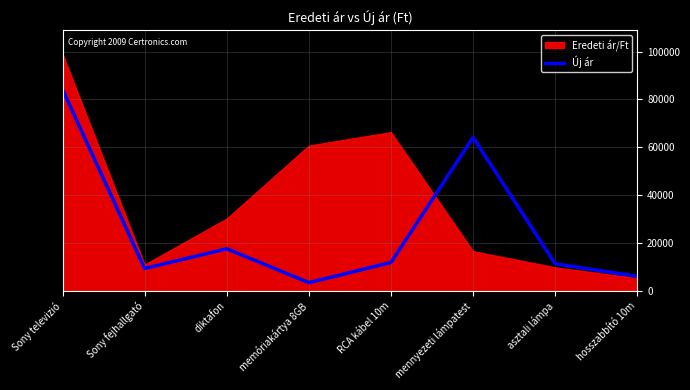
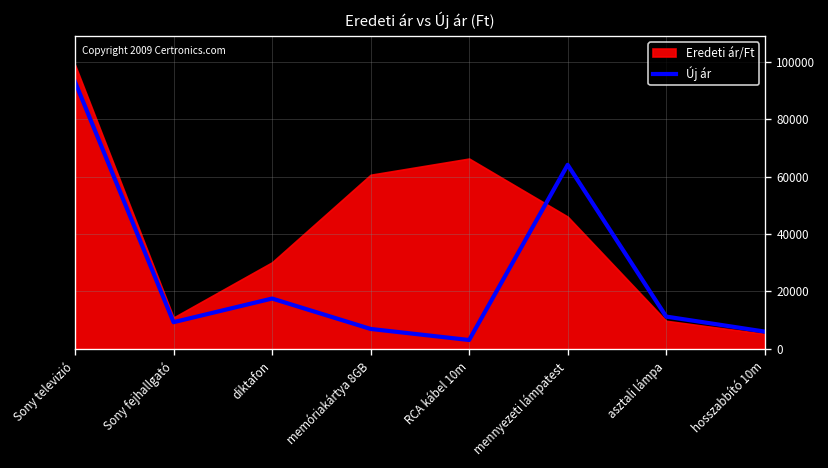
Új ár, Sony televizió: 84000 -> 93000
Új ár, memóriakártya 8GB: 3000 -> 7000
Új ár, RCA kábel 10m: 12000 -> 3000
Eredeti ár/Ft, mennyezeti lámpatest: 17000 -> 46000
